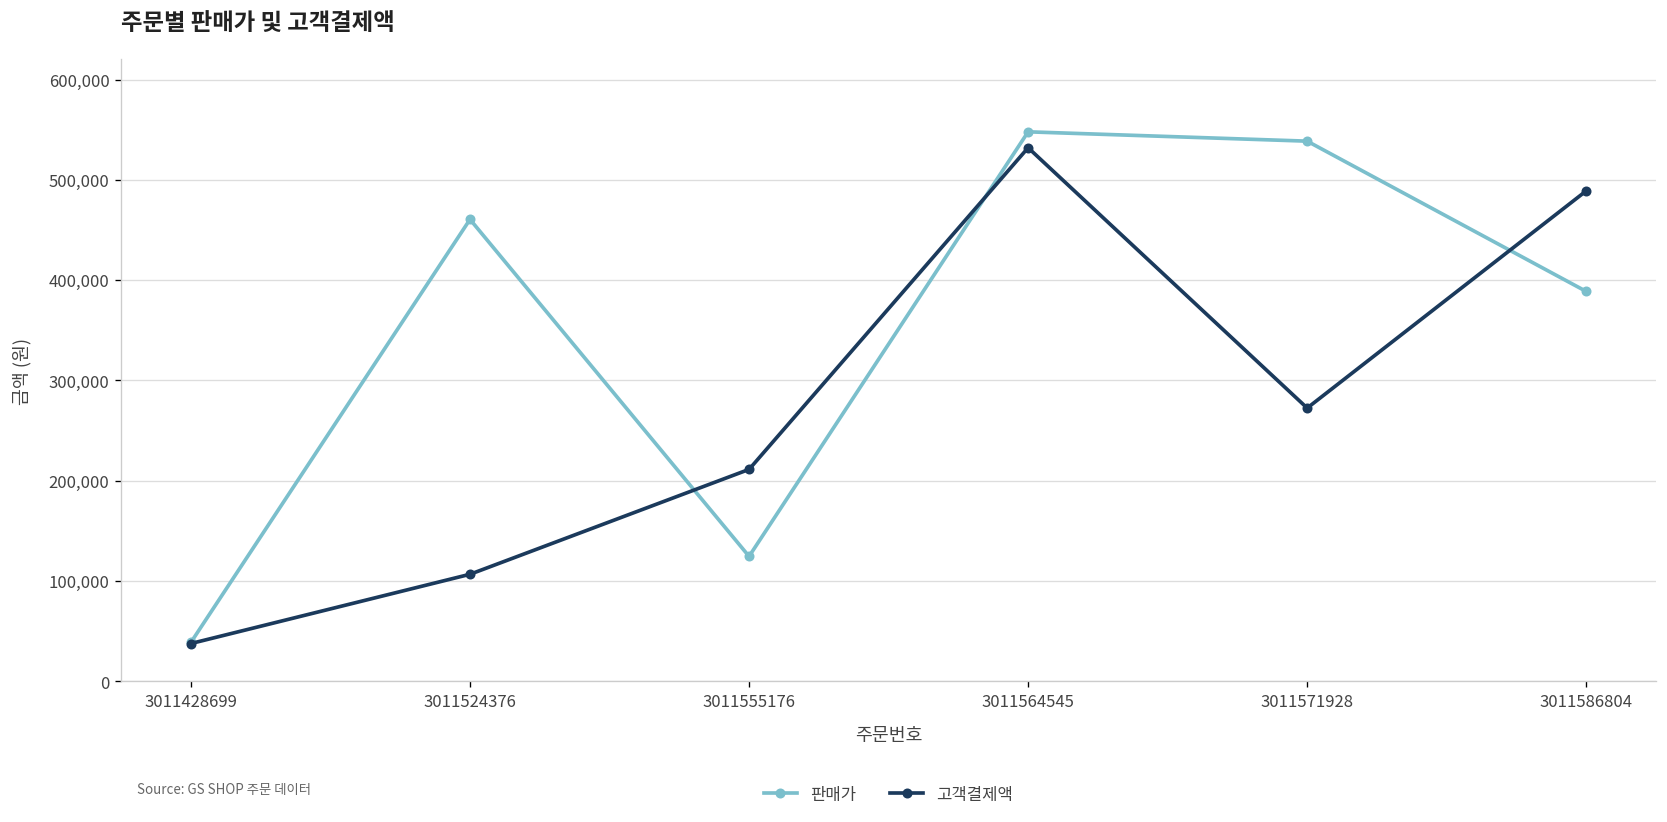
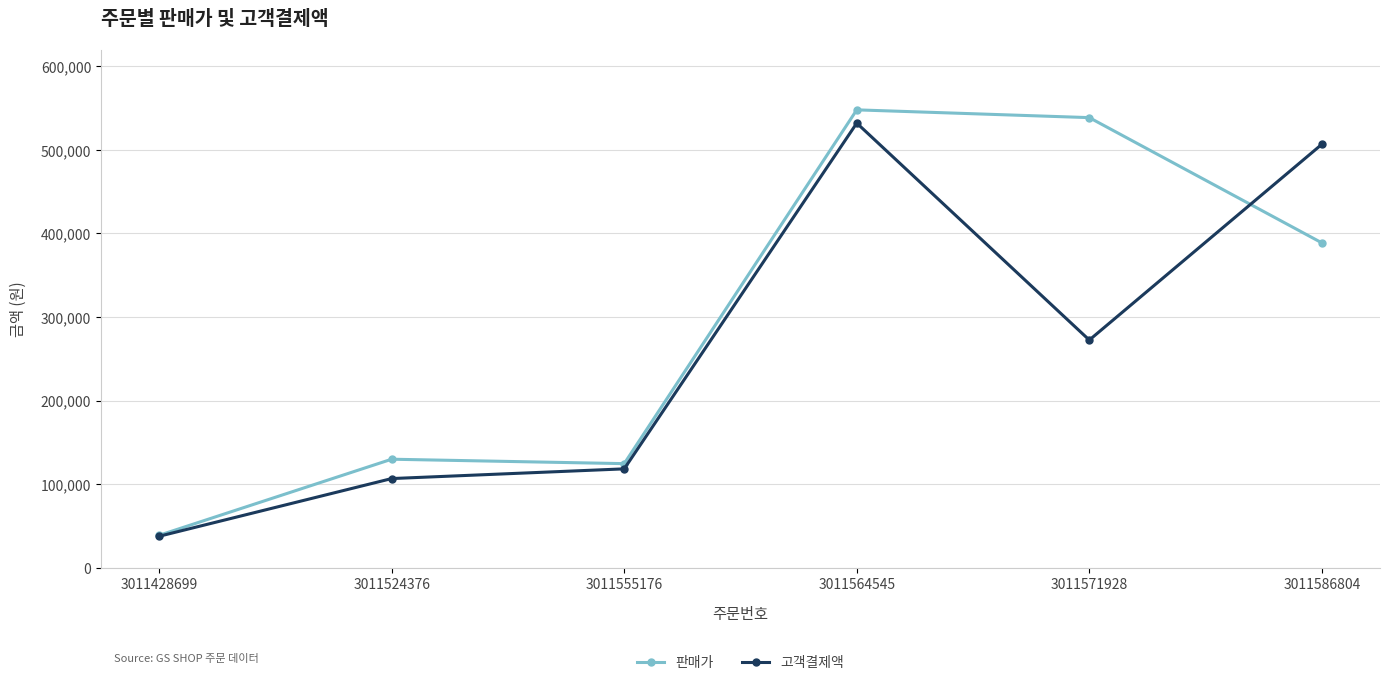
판매가, 3011524376: 460,000 -> 130,000
고객결제액, 3011555176: 210,000 -> 120,000
고객결제액, 3011586804: 490,000 -> 510,000
